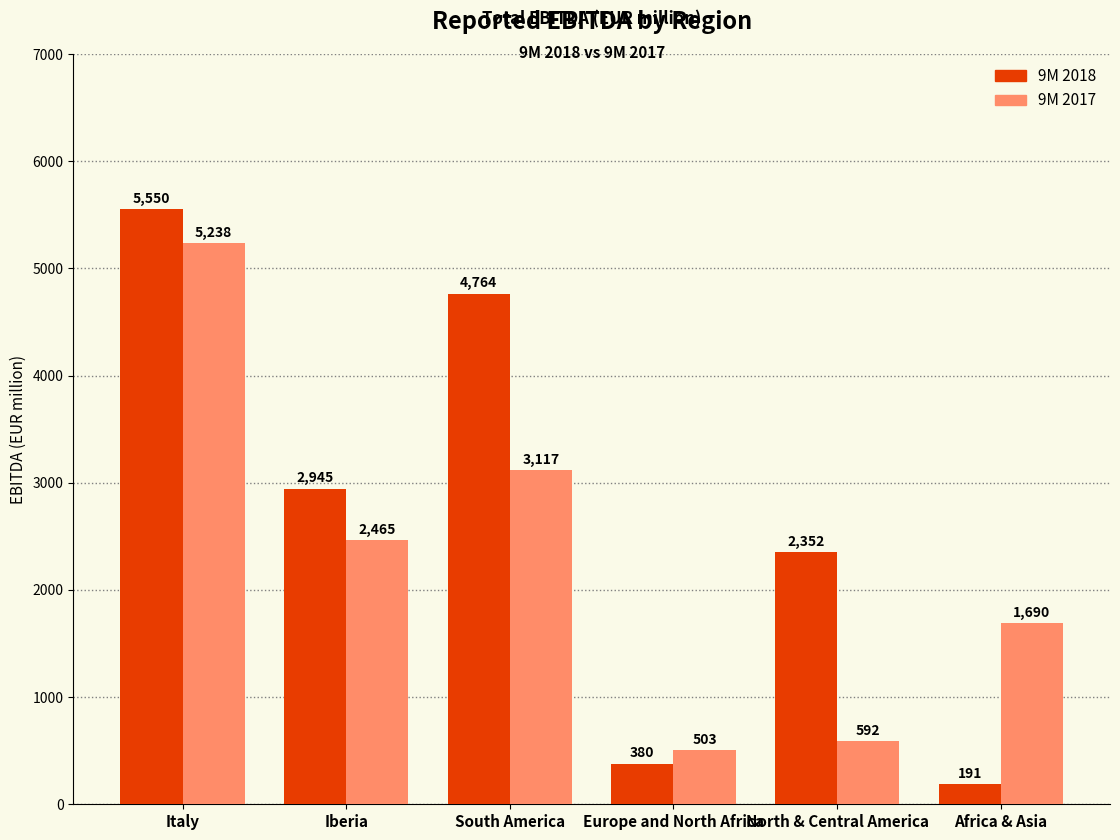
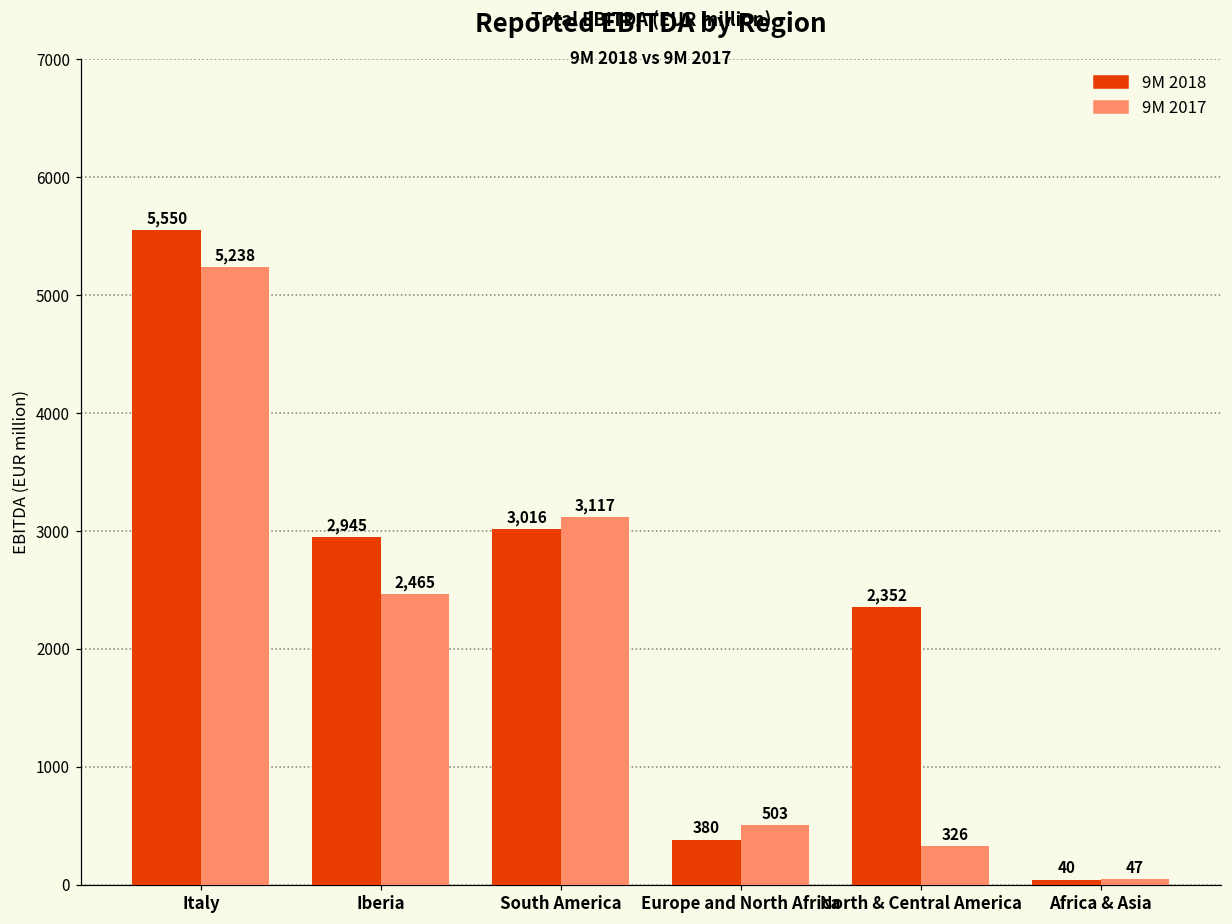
9M 2018, South America: 4,764 -> 3,016
9M 2017, North & Central America: 592 -> 326
9M 2018, Africa & Asia: 191 -> 40
9M 2017, Africa & Asia: 1,690 -> 47
